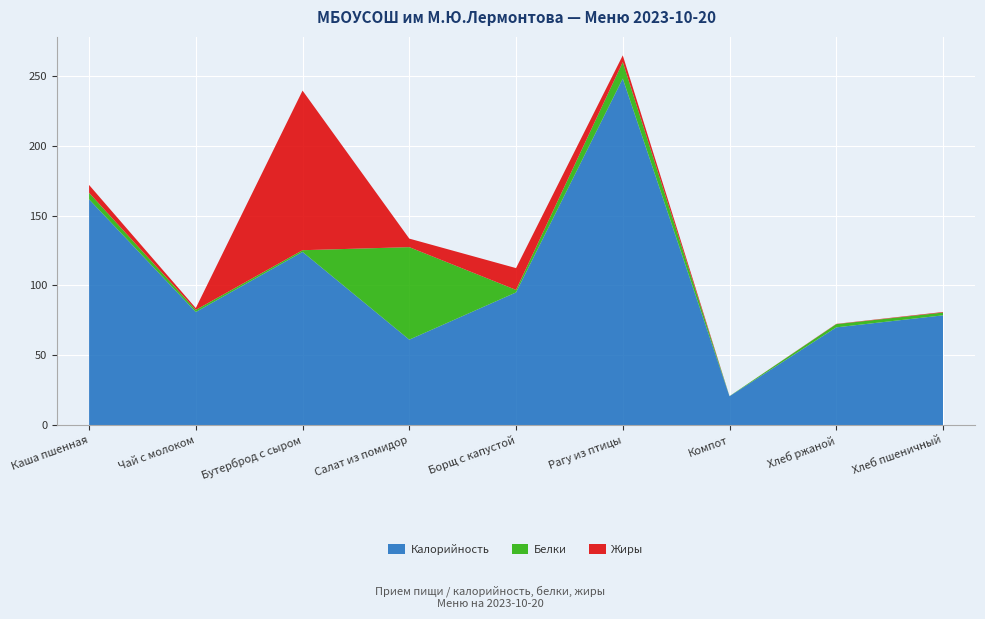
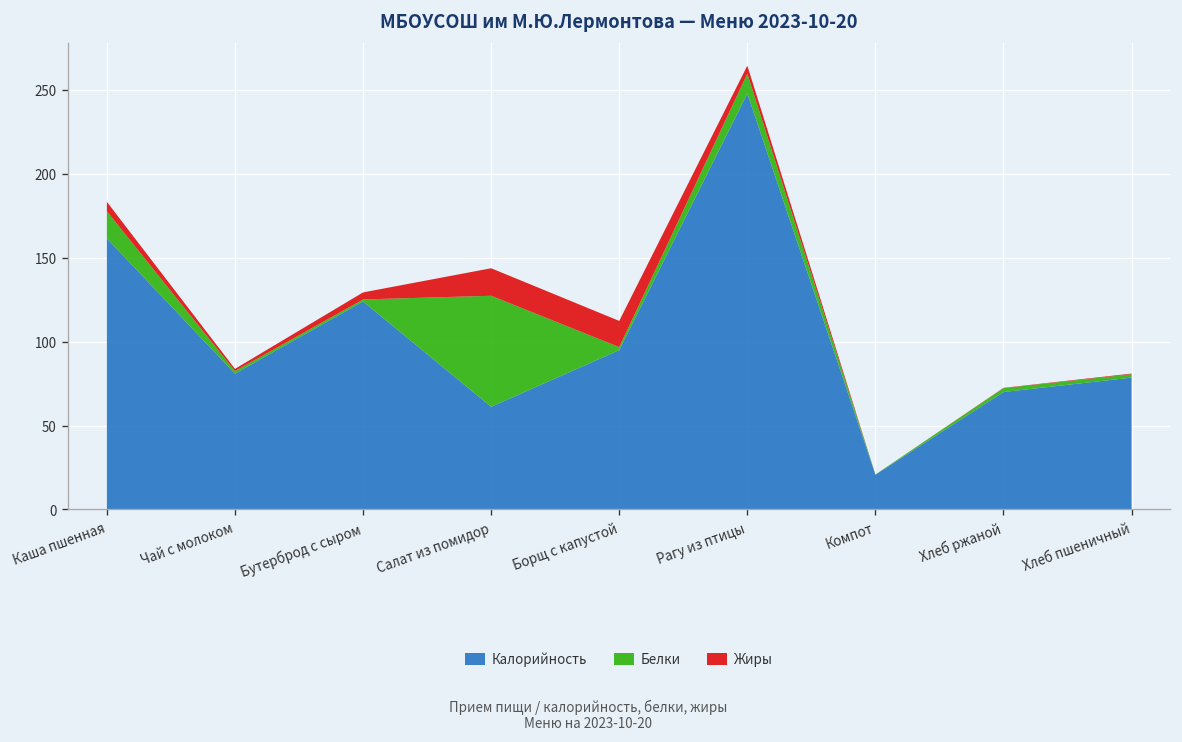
Белки, Каша пшенная: 5 -> 16
Жиры, Бутерброд с сыром: 114 -> 4
Жиры, Салат из помидор: 6 -> 16
